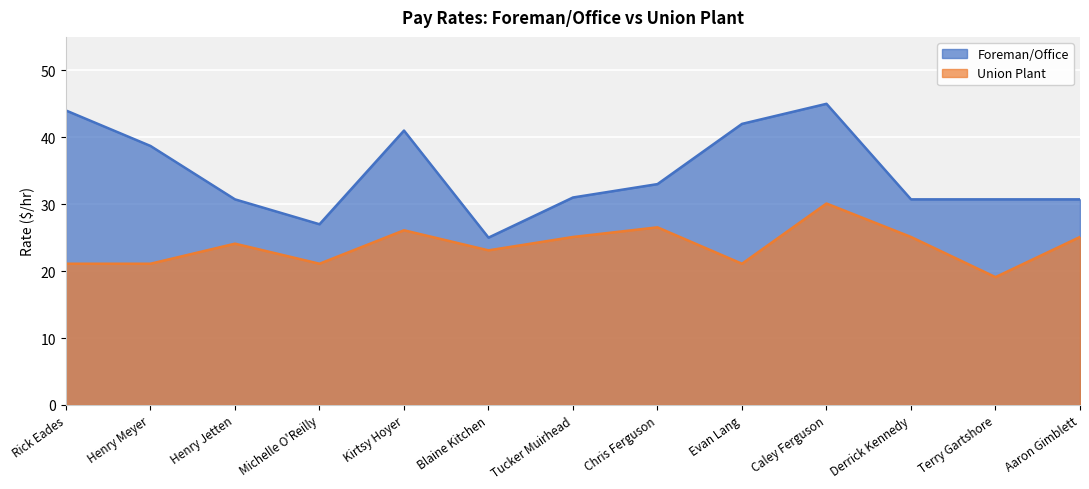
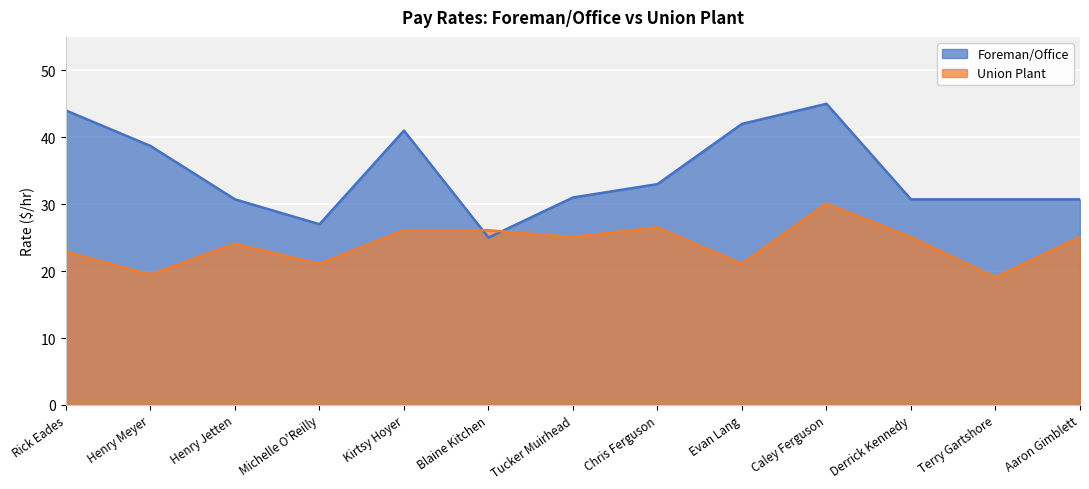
Union Plant, Rick Eades: 21 -> 23
Union Plant, Henry Meyer: 21 -> 20
Union Plant, Blaine Kitchen: 23 -> 26
